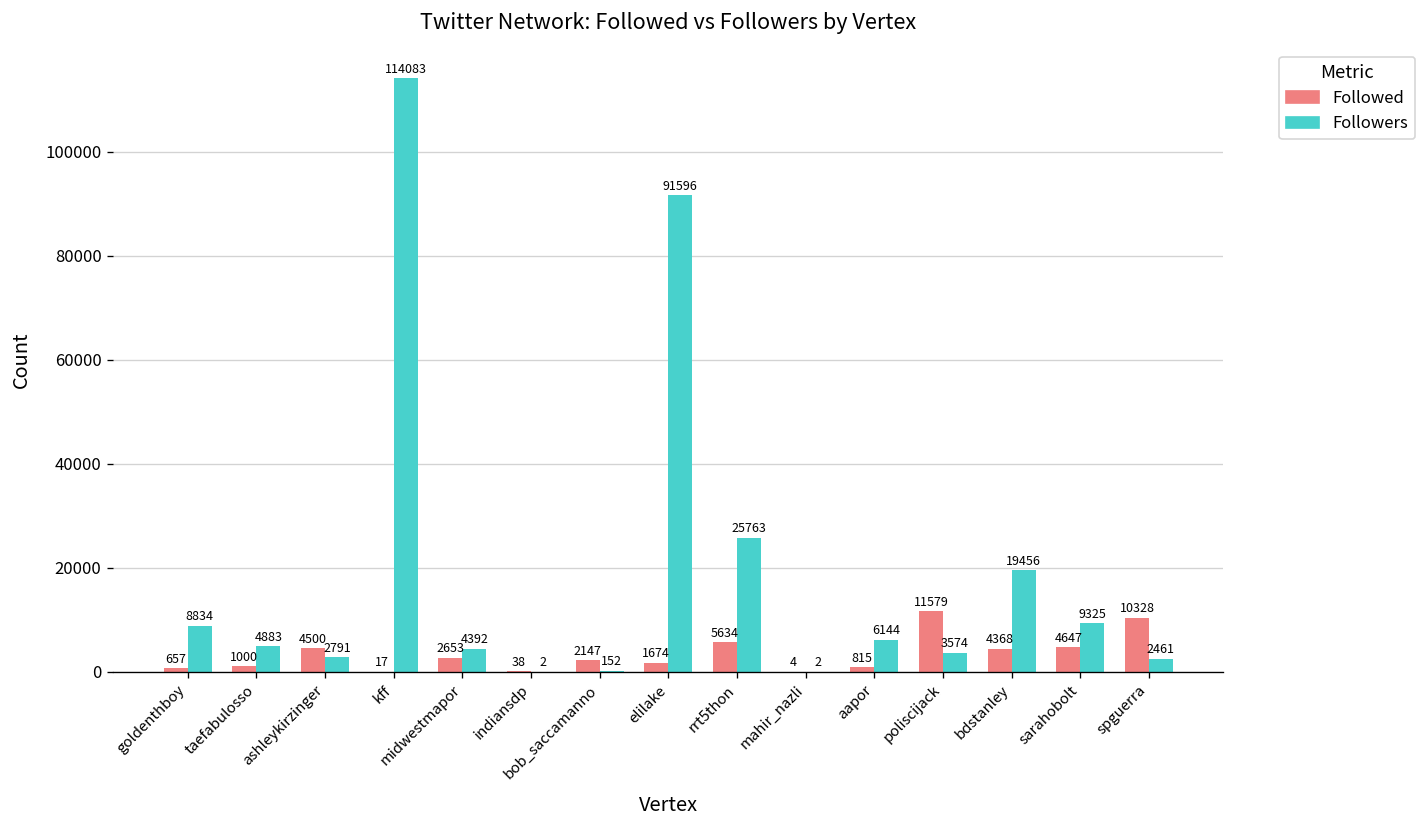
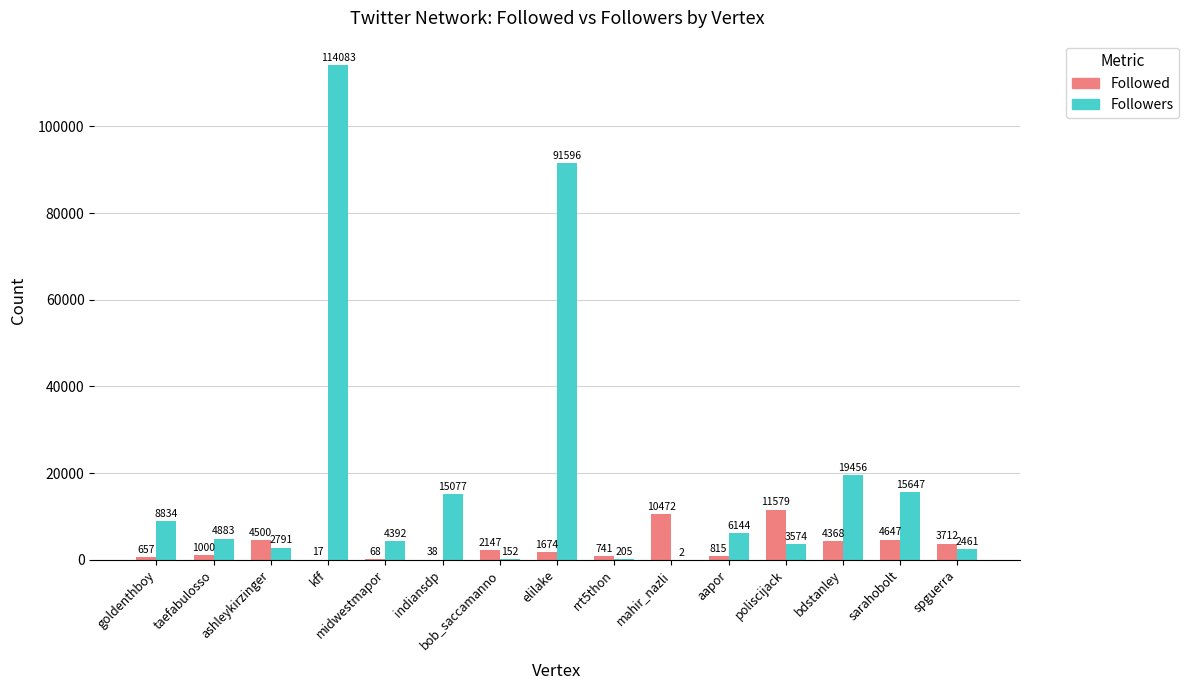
Followed, midwestmapor: 2653 -> 68
Followers, indiansdp: 2 -> 15077
Followed, rrt5thon: 5634 -> 741
Followers, rrt5thon: 25763 -> 205
Followed, mahir_nazli: 4 -> 10472
Followers, sarahobolt: 9325 -> 15647
Followed, spguerra: 10328 -> 3712
